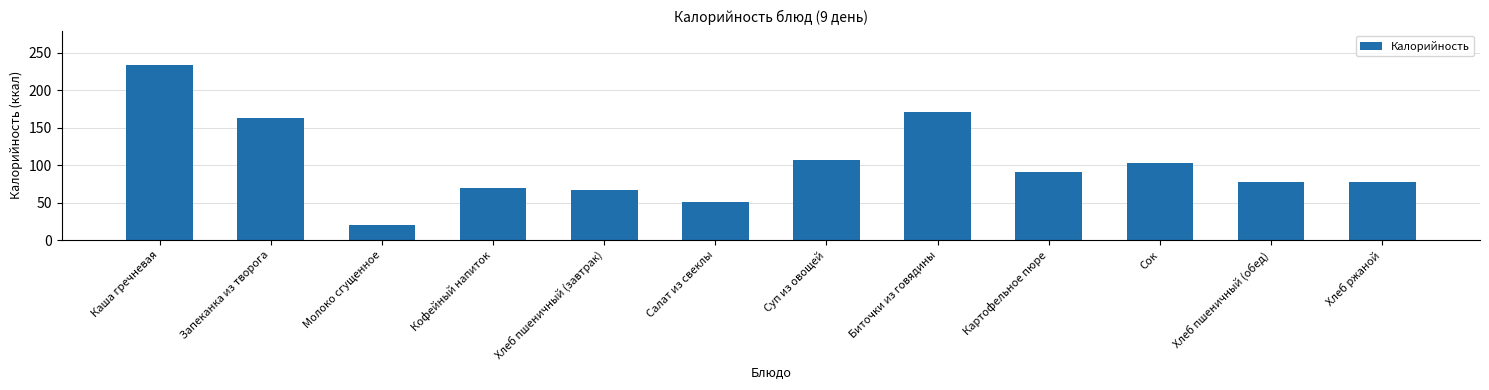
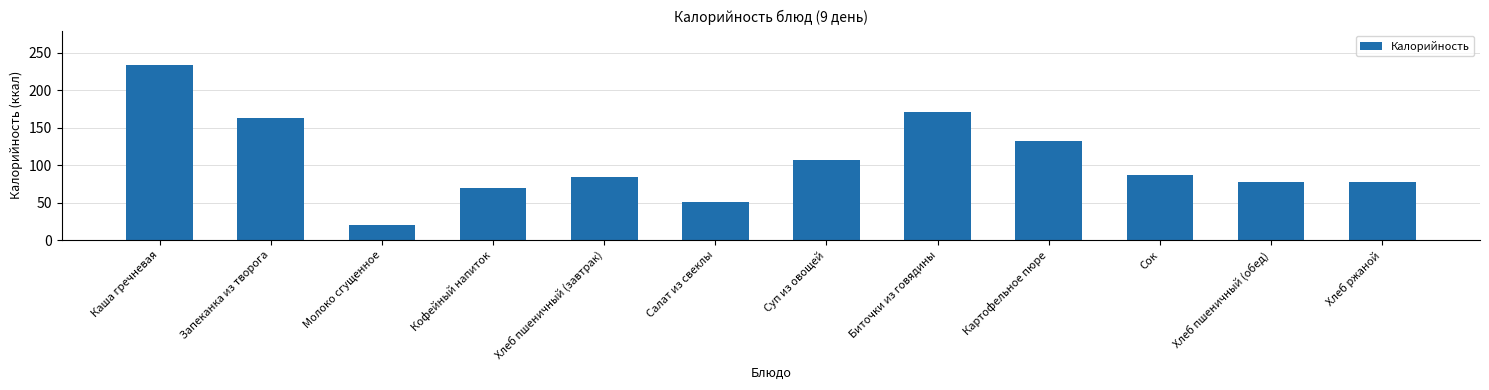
Хлеб пшеничный (завтрак): 70 -> 80
Картофельное пюре: 90 -> 130
Сок: 100 -> 90
